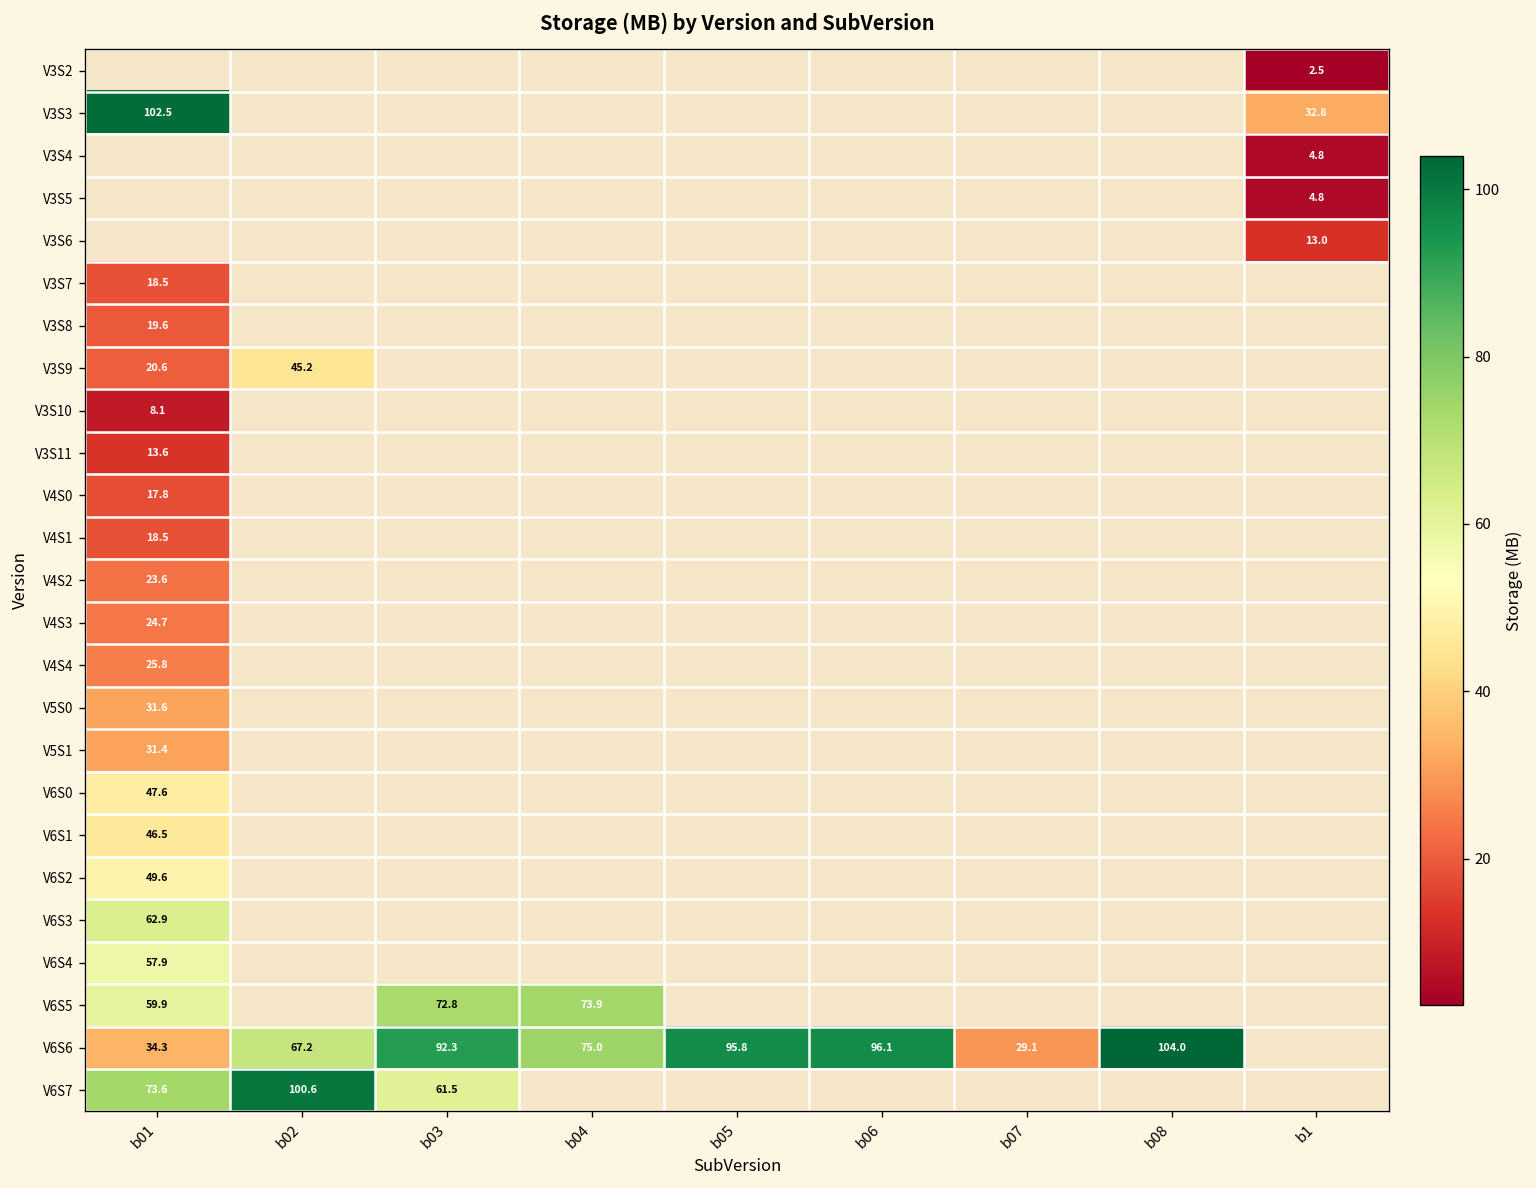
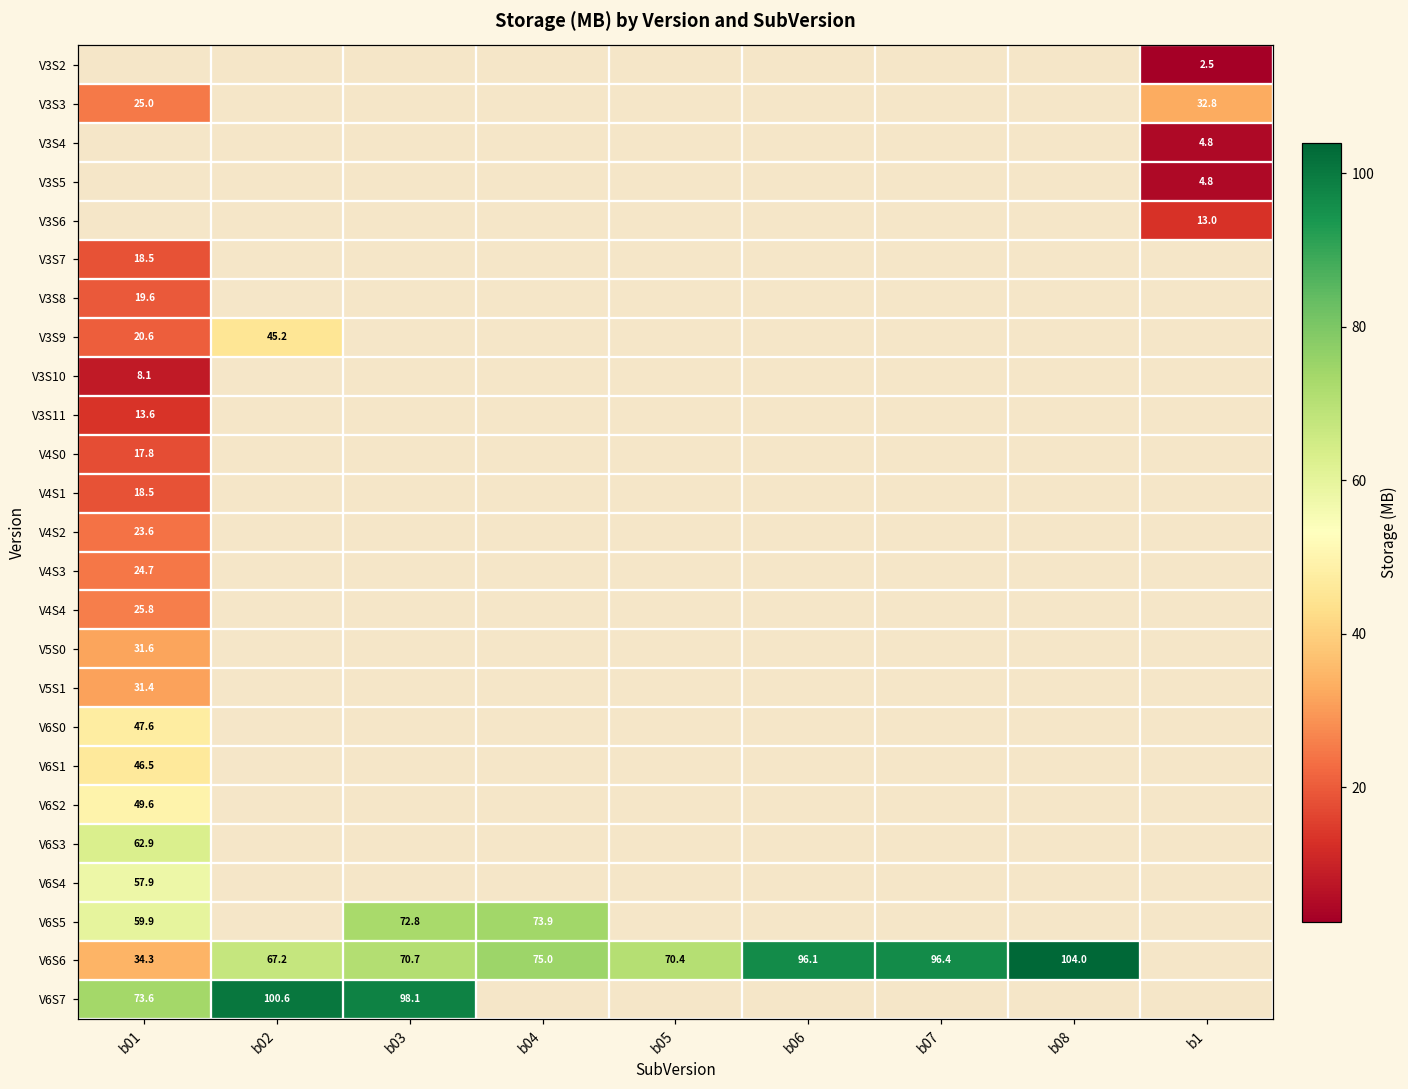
V3S3, b01: 102.5 -> 25.0
V6S6, b03: 92.3 -> 70.7
V6S6, b05: 95.8 -> 70.4
V6S6, b07: 29.1 -> 96.4
V6S7, b03: 61.5 -> 98.1
